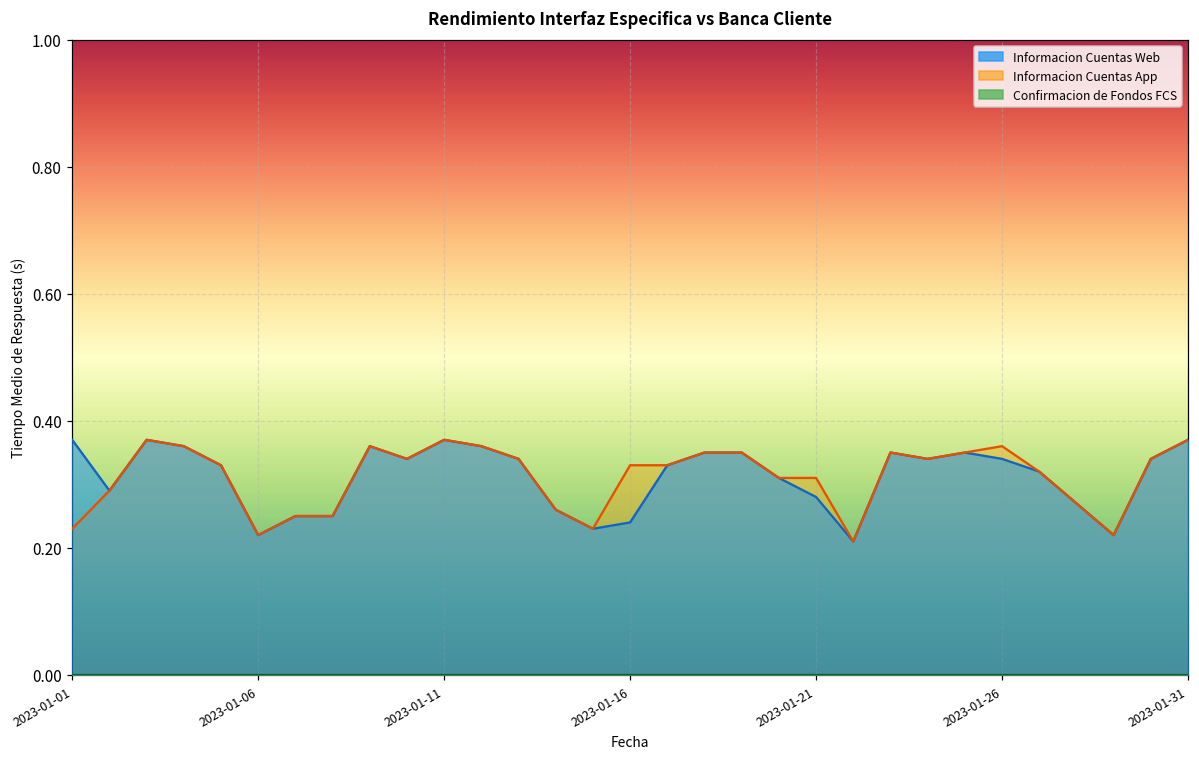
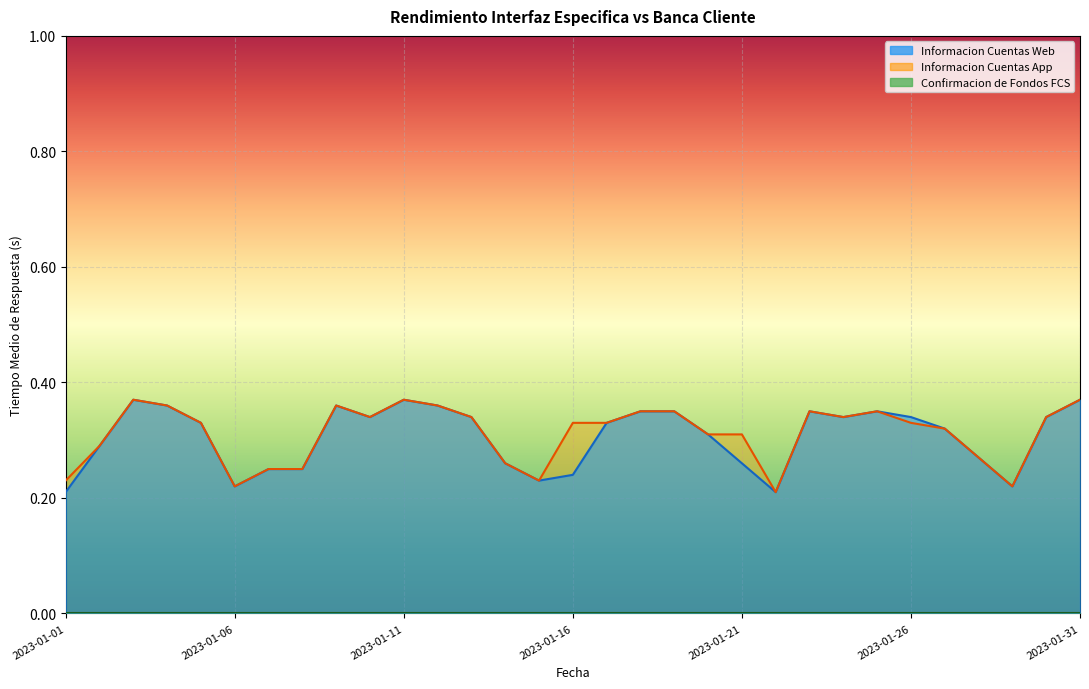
Informacion Cuentas Web, 2023-01-01: 0.37 -> 0.21
Informacion Cuentas Web, 2023-01-21: 0.28 -> 0.26
Informacion Cuentas App, 2023-01-26: 0.36 -> 0.33
